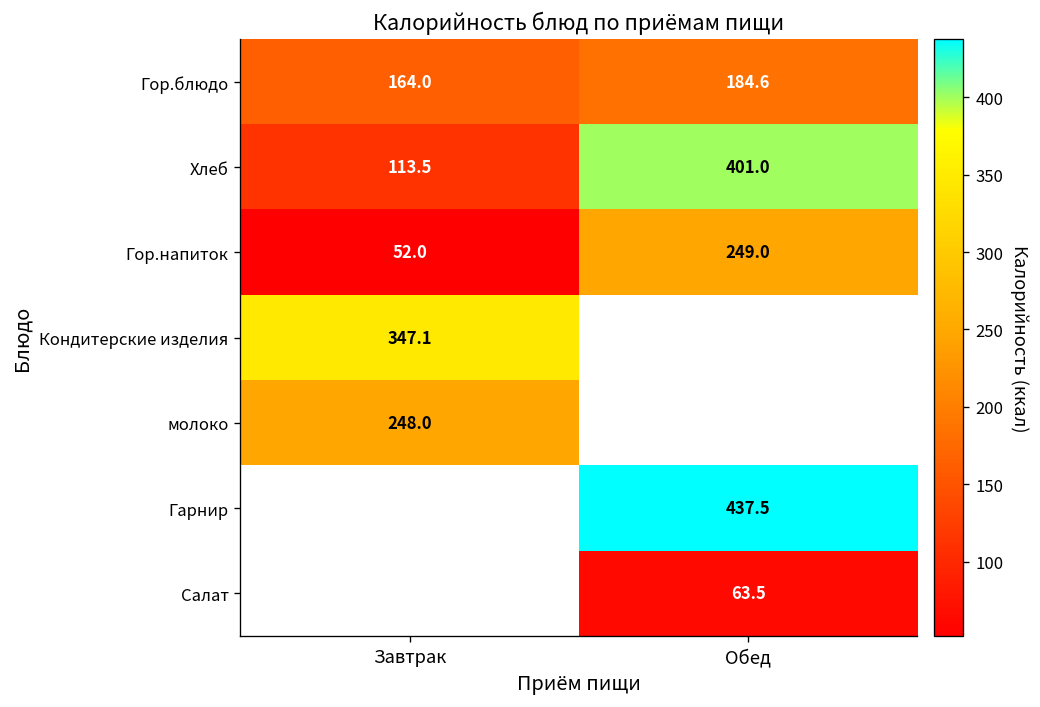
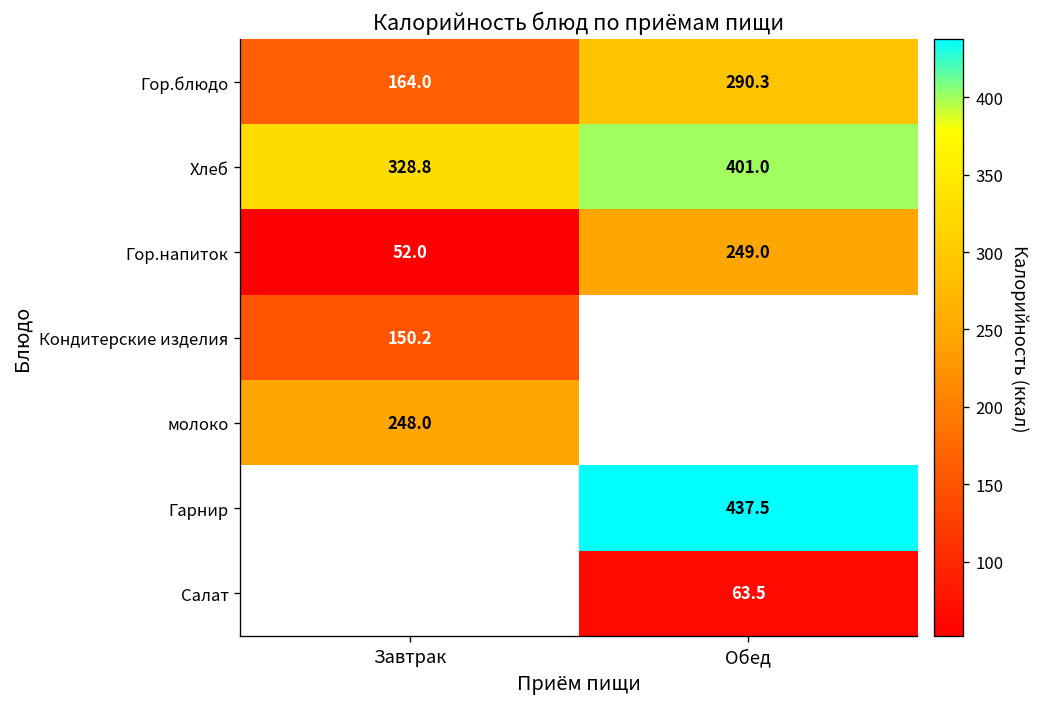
Гор.блюдо, Обед: 184.6 -> 290.3
Хлеб, Завтрак: 113.5 -> 328.8
Кондитерские изделия, Завтрак: 347.1 -> 150.2
